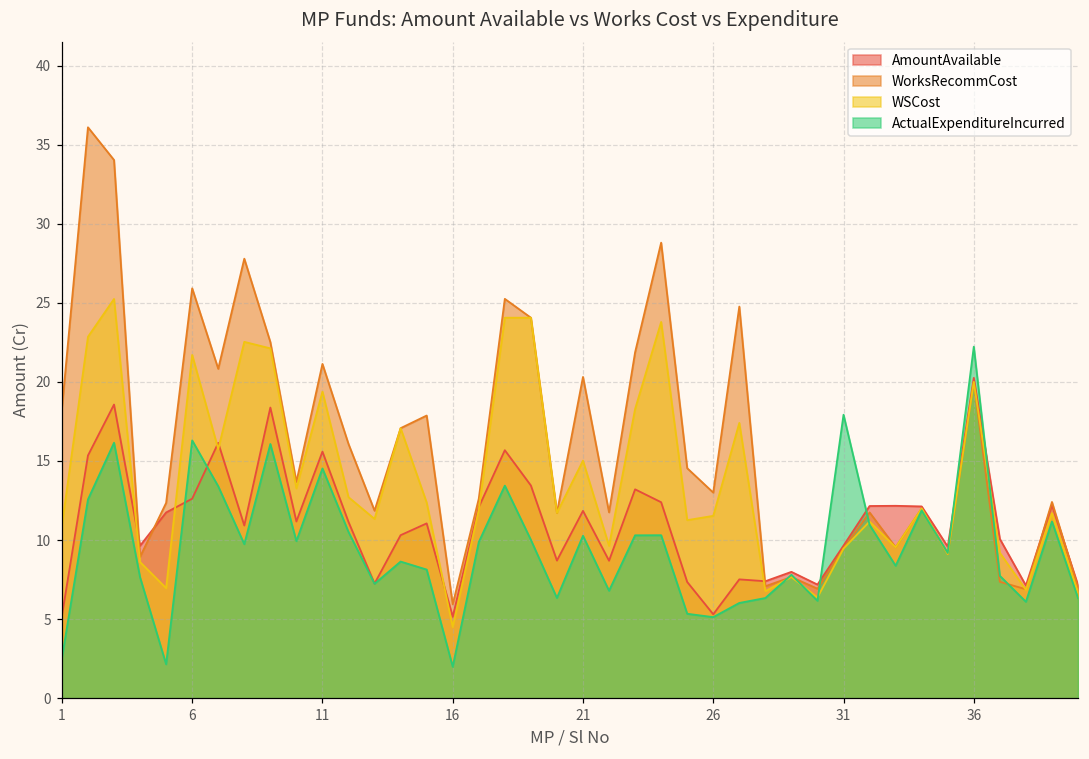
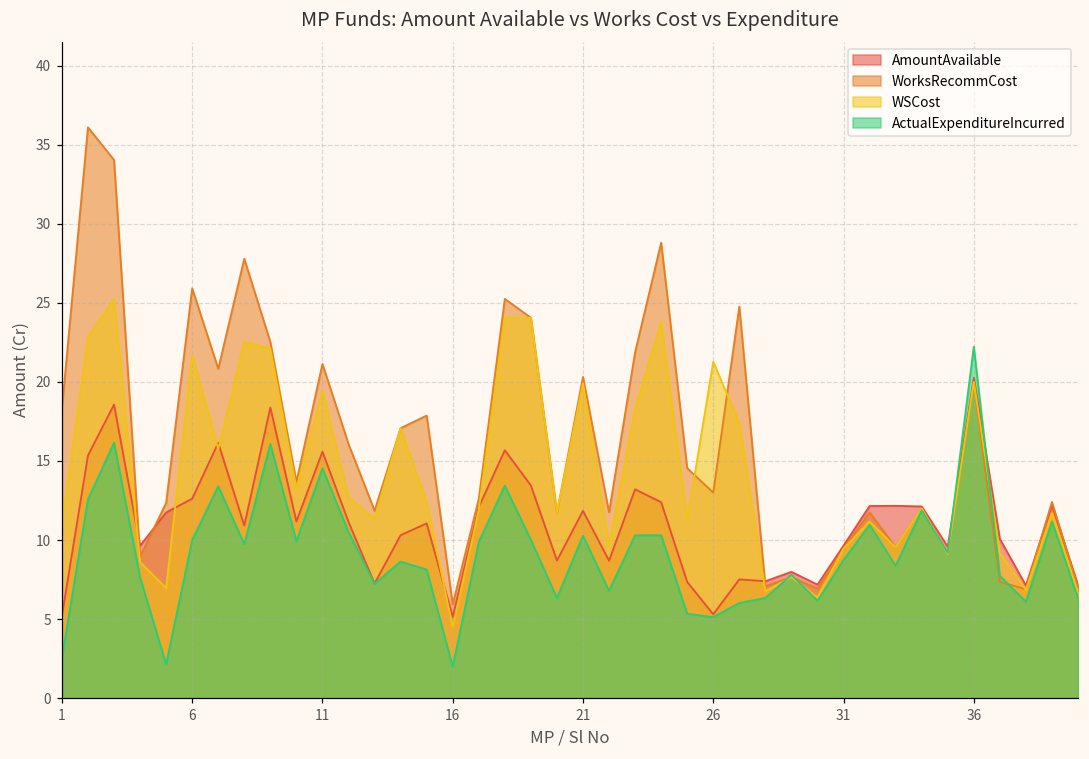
ActualExpenditureIncurred, 6: 16.3 -> 10.0
WSCost, 21: 15.0 -> 19.9
WSCost, 26: 11.5 -> 21.3
ActualExpenditureIncurred, 31: 17.9 -> 8.7
